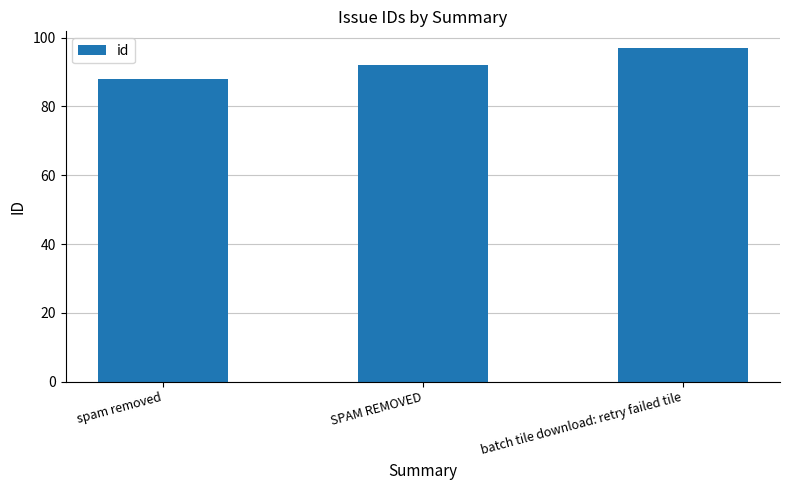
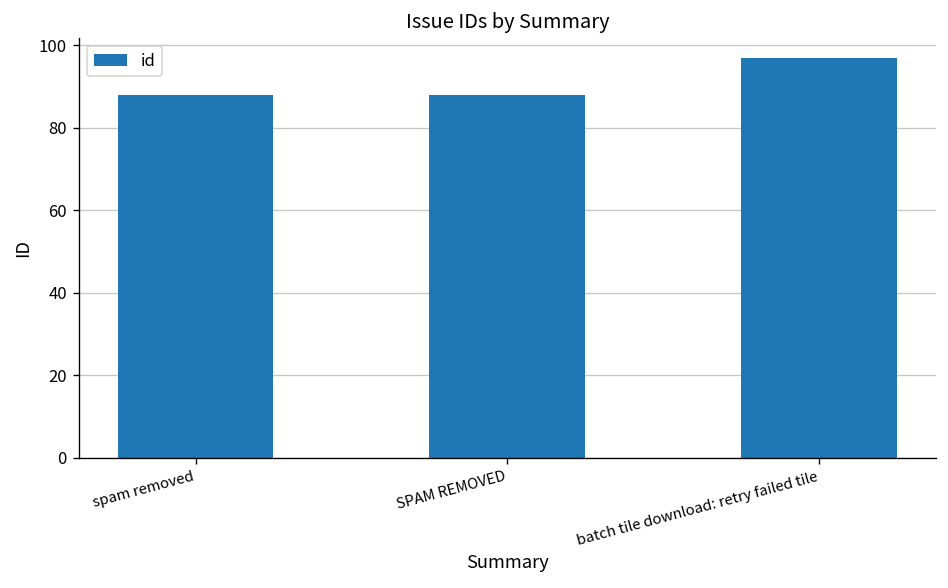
SPAM REMOVED: 92 -> 88
